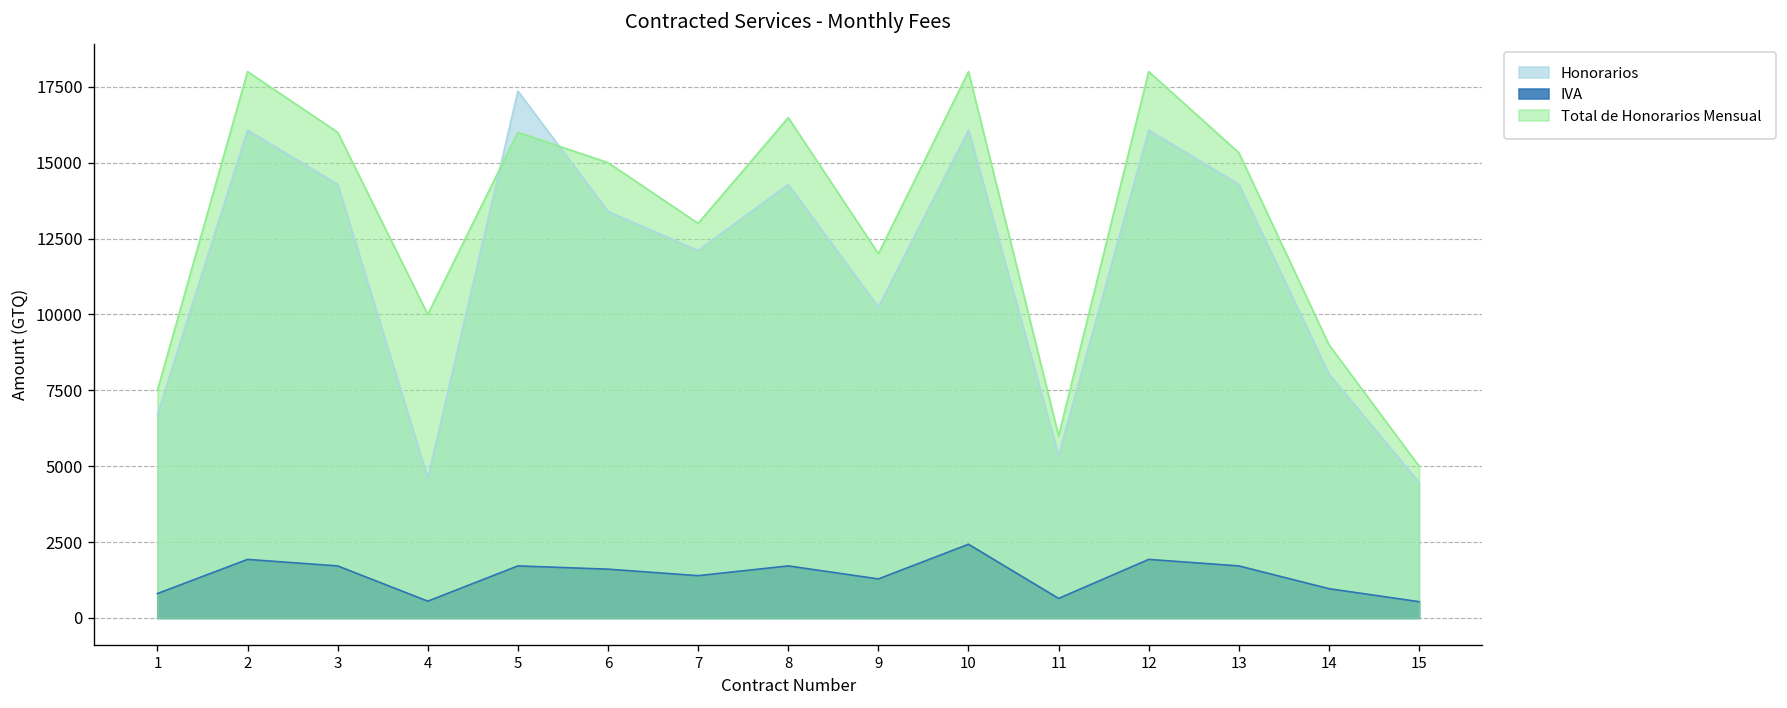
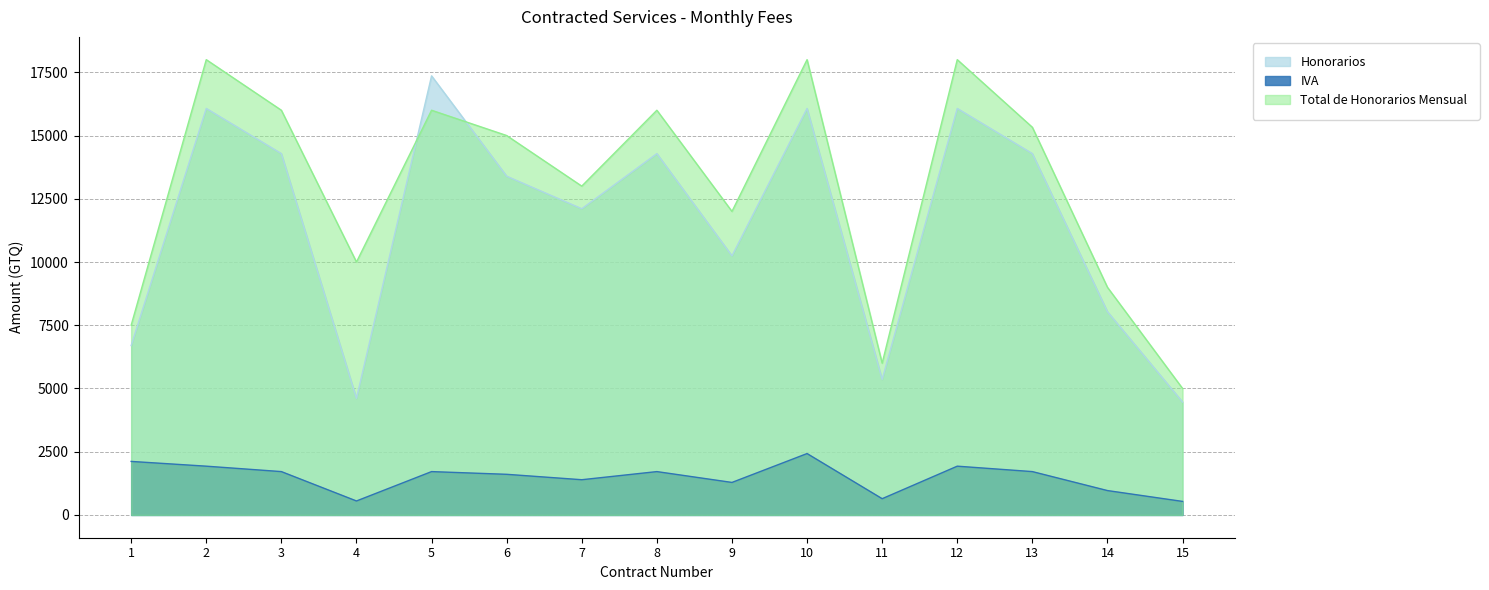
IVA, 1: 800 -> 2100
Total de Honorarios Mensual, 8: 16500 -> 16000
